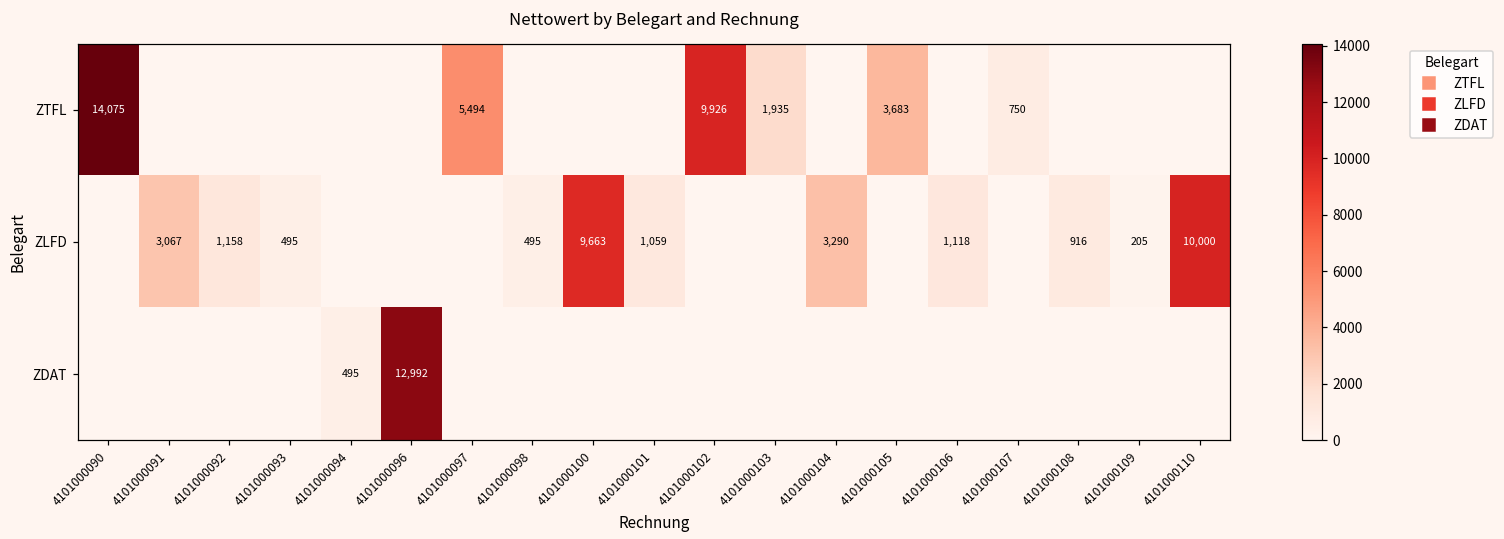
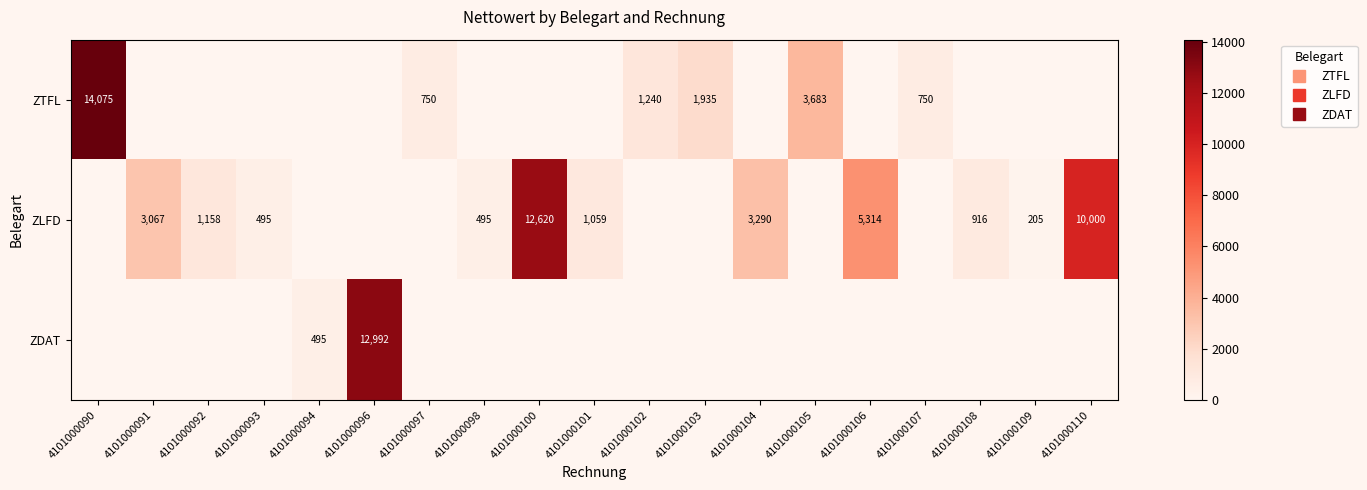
ZTFL, 4101000097: 5,494 -> 750
ZTFL, 4101000102: 9,926 -> 1,240
ZLFD, 4101000100: 9,663 -> 12,620
ZLFD, 4101000106: 1,118 -> 5,314
